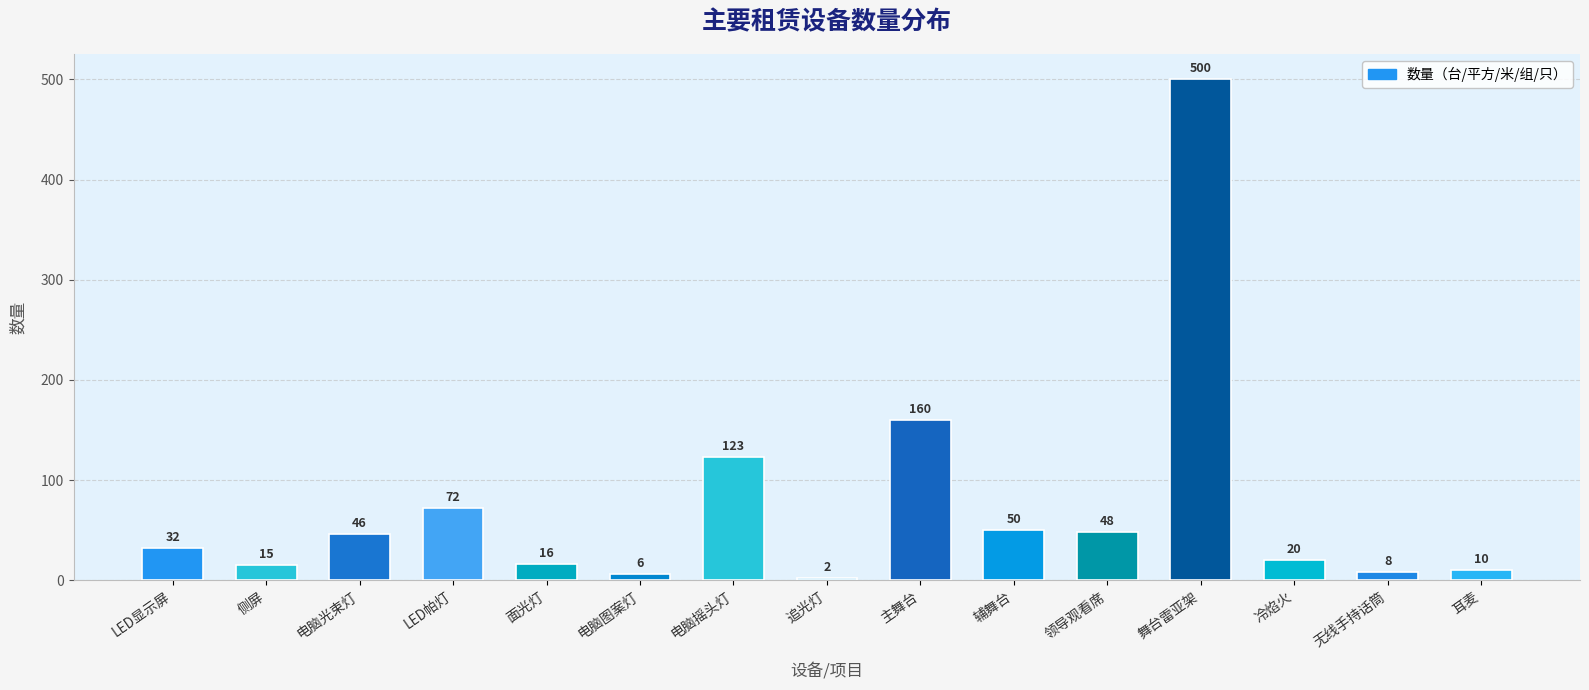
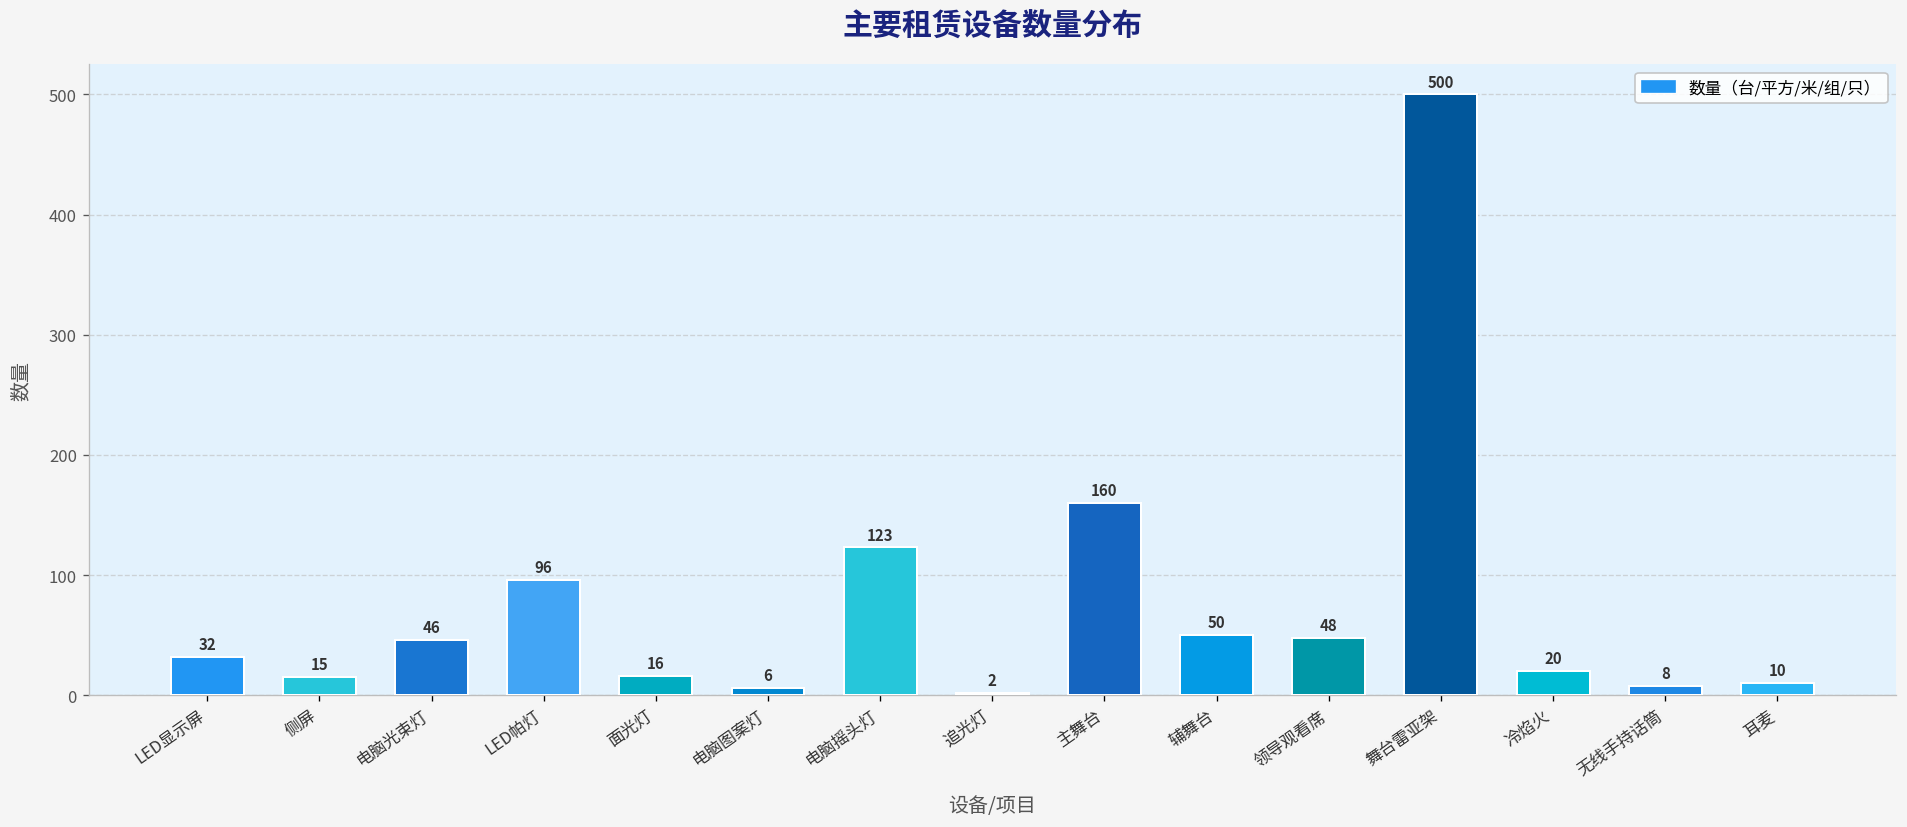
LED帕灯: 72 -> 96
